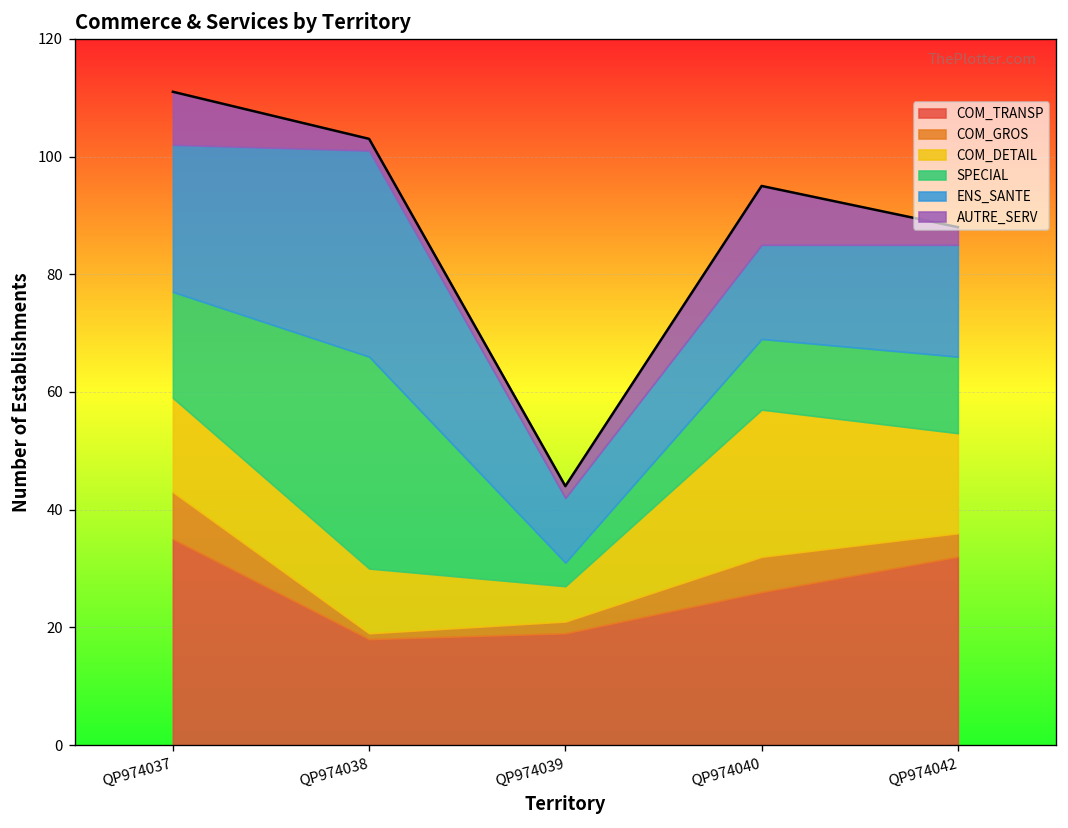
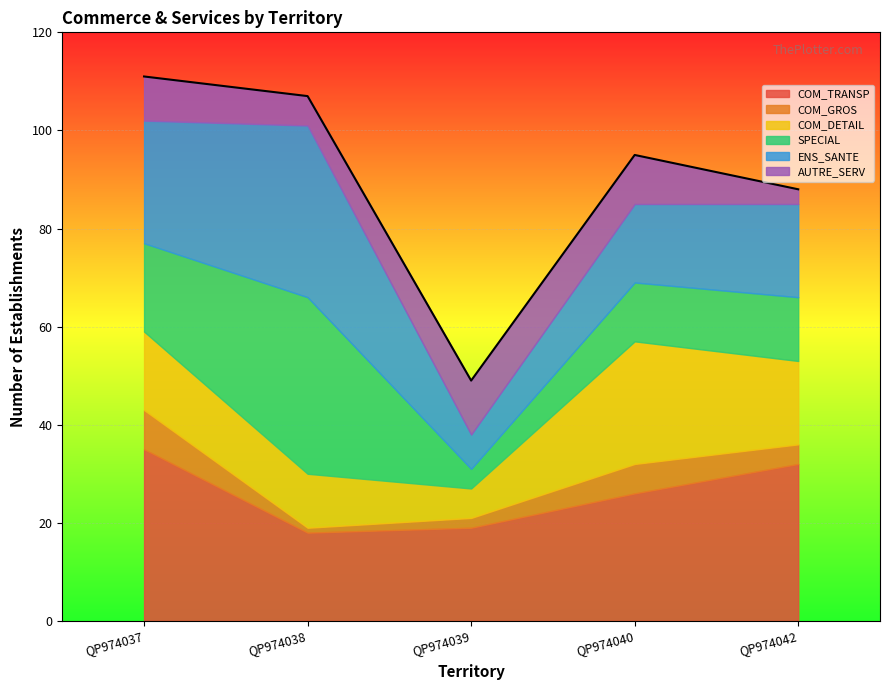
AUTRE_SERV, QP974038: 2 -> 6
ENS_SANTE, QP974039: 11 -> 7
AUTRE_SERV, QP974039: 2 -> 11
